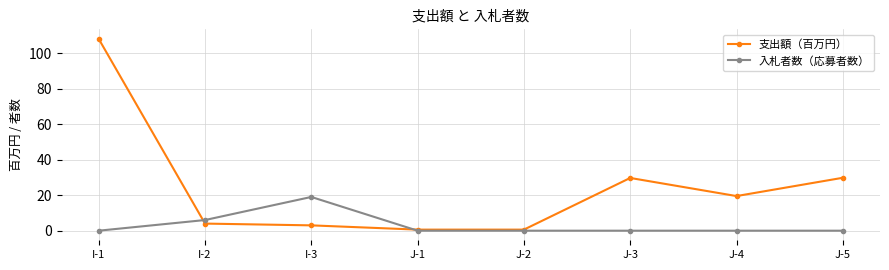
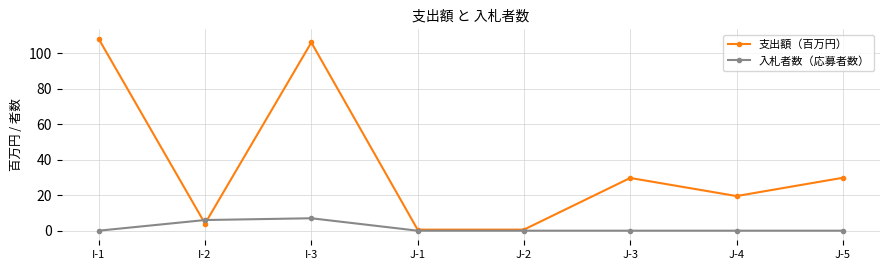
支出額（百万円）, I-3: 3 -> 106
入札者数（応募者数）, I-3: 19 -> 7
